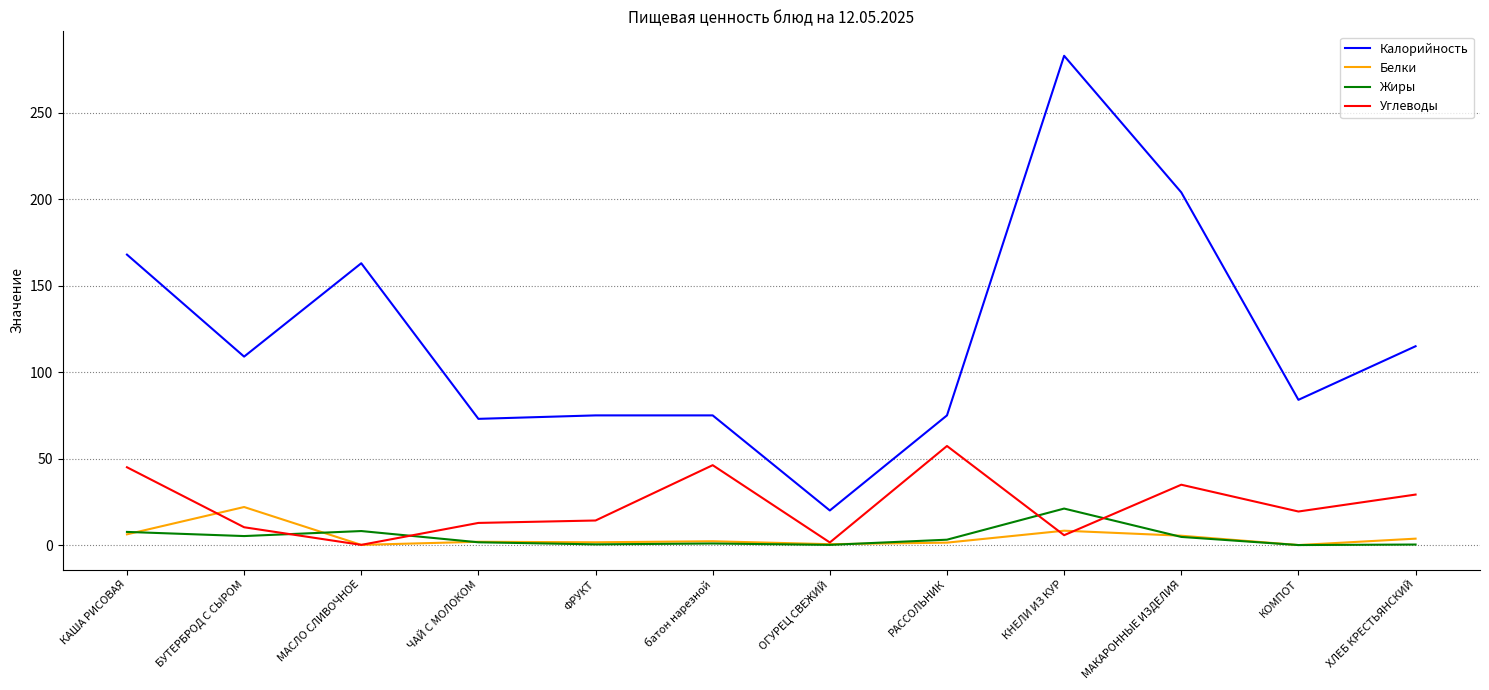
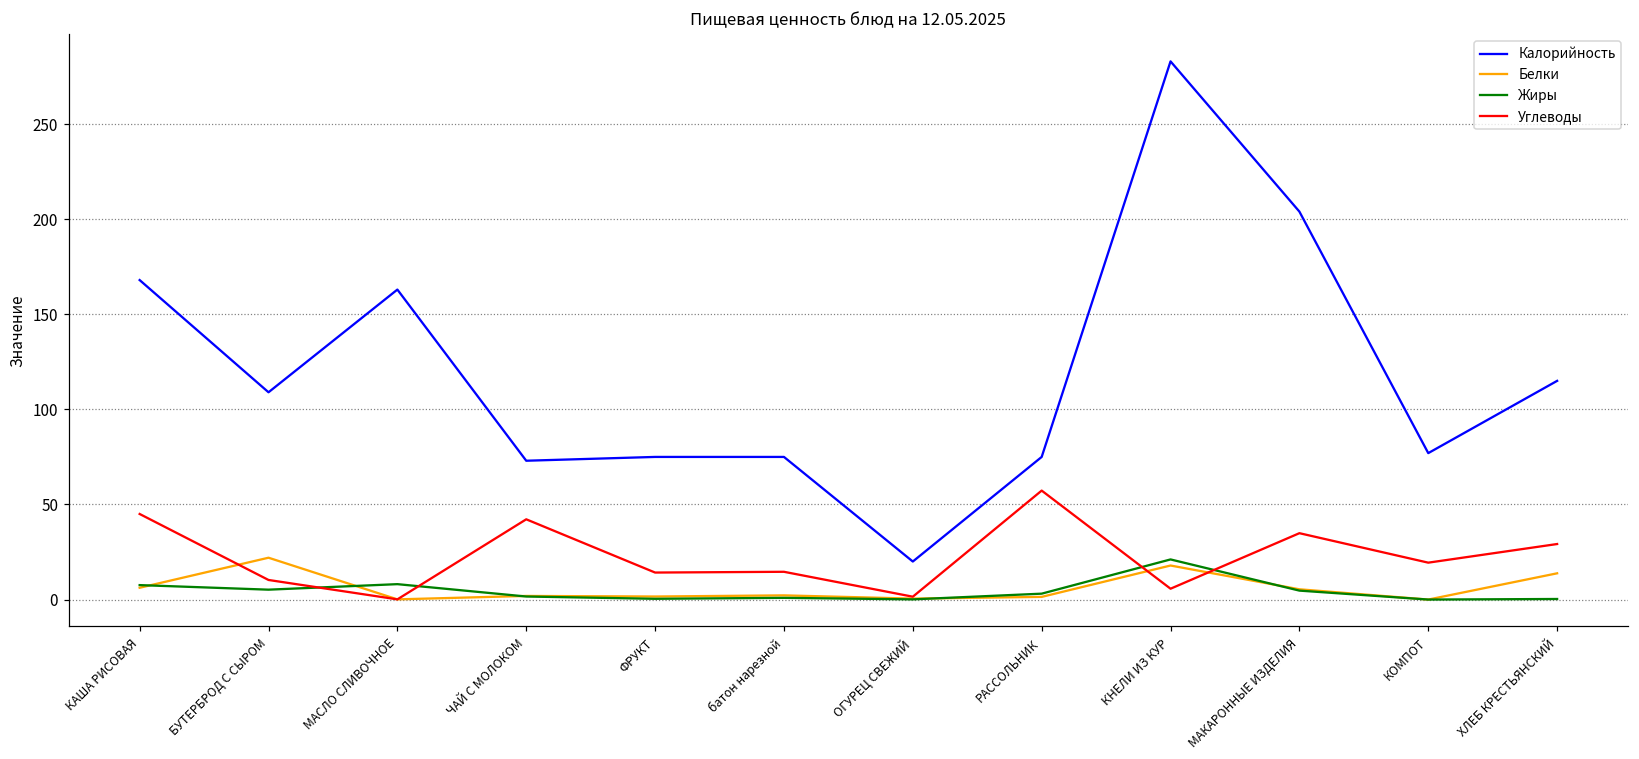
Углеводы, ЧАЙ С МОЛОКОМ: 13 -> 42
Углеводы, батон нарезной: 46 -> 15
Белки, КНЕЛИ ИЗ КУР: 8 -> 18
Калорийность, КОМПОТ: 84 -> 77
Белки, ХЛЕБ КРЕСТЬЯНСКИЙ: 4 -> 14
